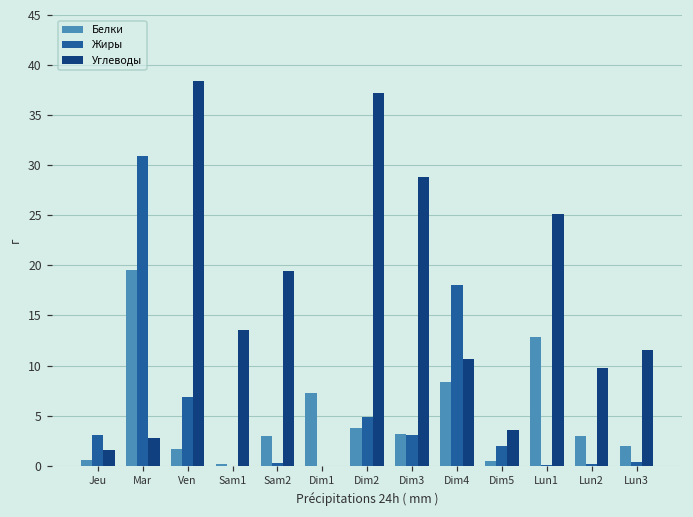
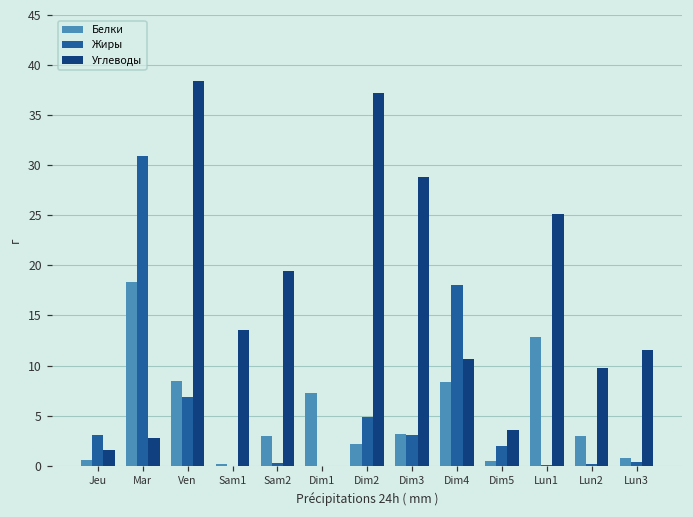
Белки, Mar: 20 -> 18
Белки, Ven: 2 -> 9
Белки, Dim2: 4 -> 2
Белки, Lun3: 2 -> 1
